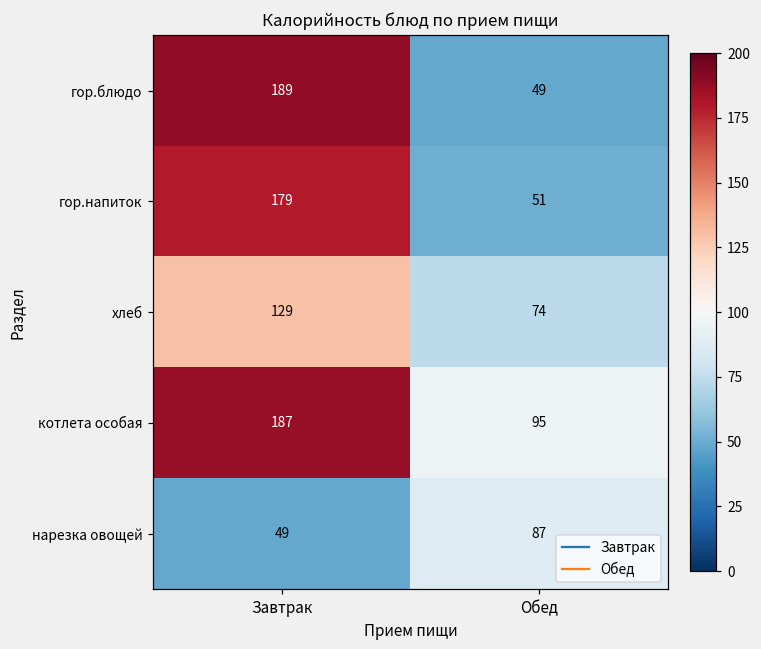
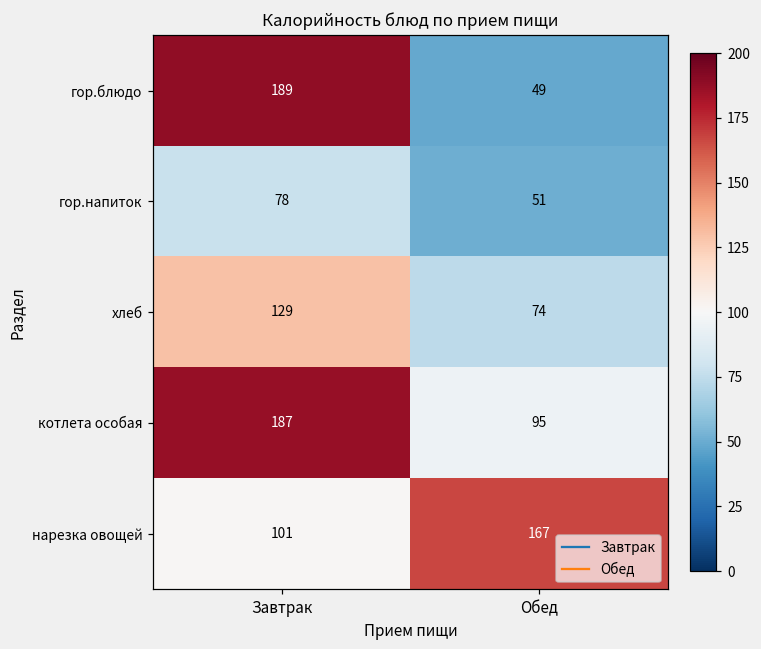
гор.напиток, Завтрак: 179 -> 78
нарезка овощей, Завтрак: 49 -> 101
нарезка овощей, Обед: 87 -> 167
